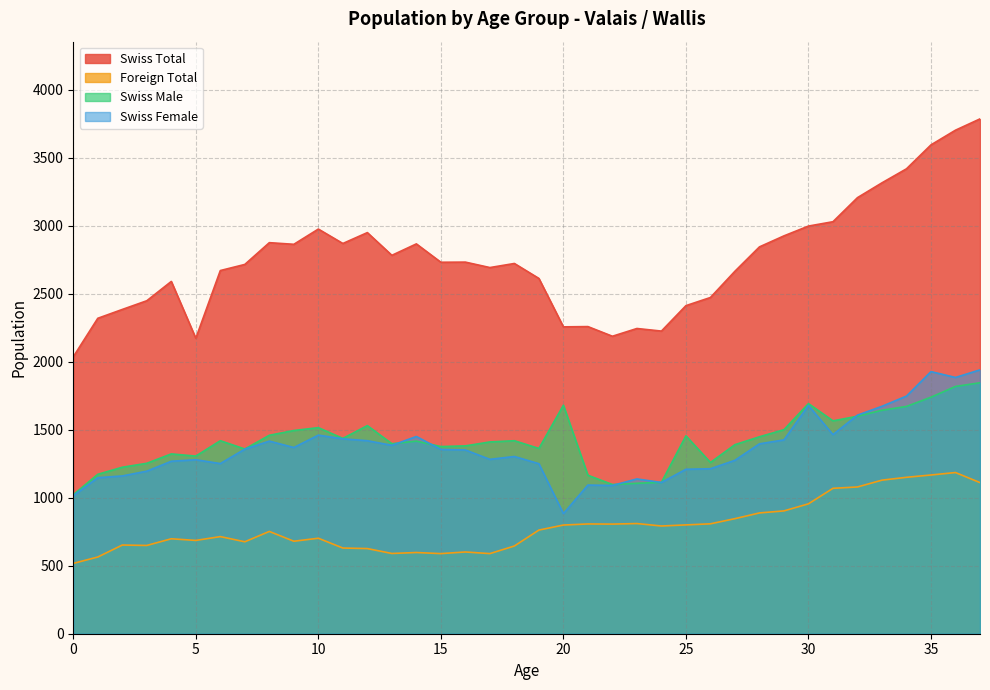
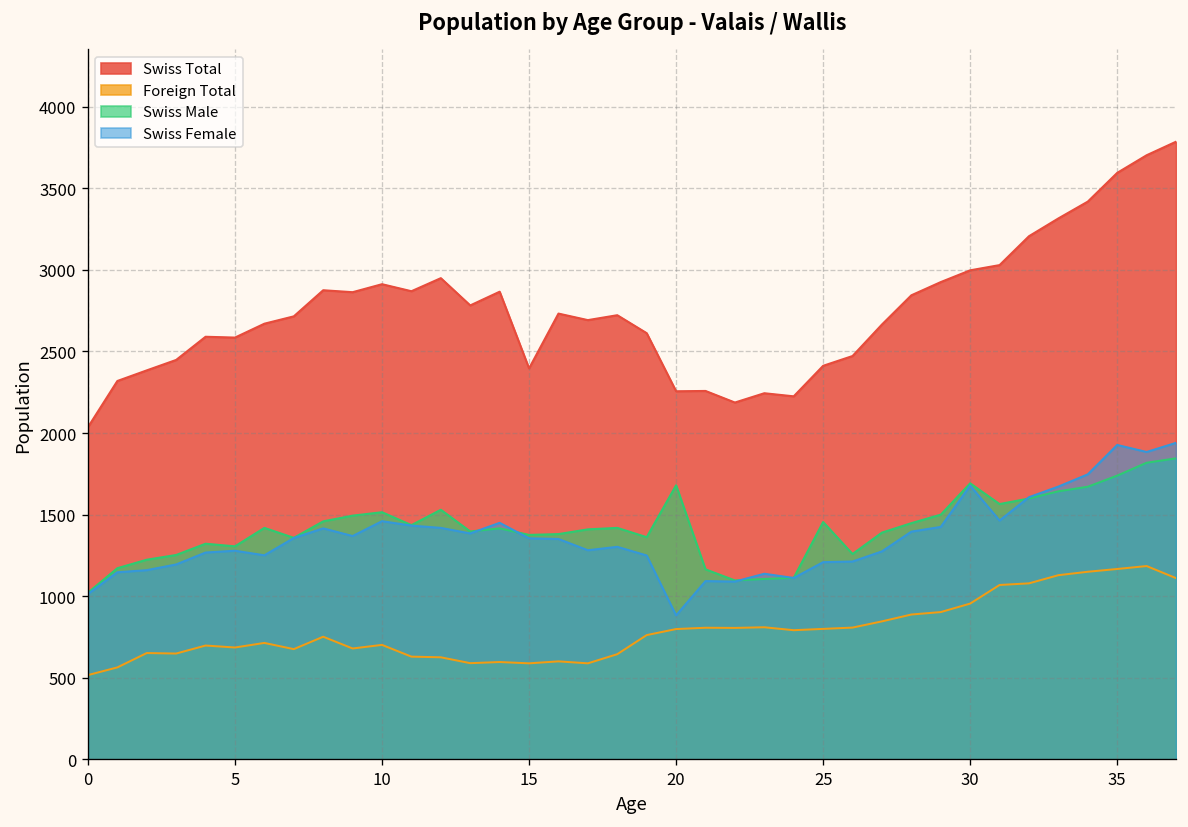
Swiss Total, 5: 2170 -> 2590
Swiss Total, 10: 2980 -> 2910
Swiss Total, 15: 2730 -> 2400
